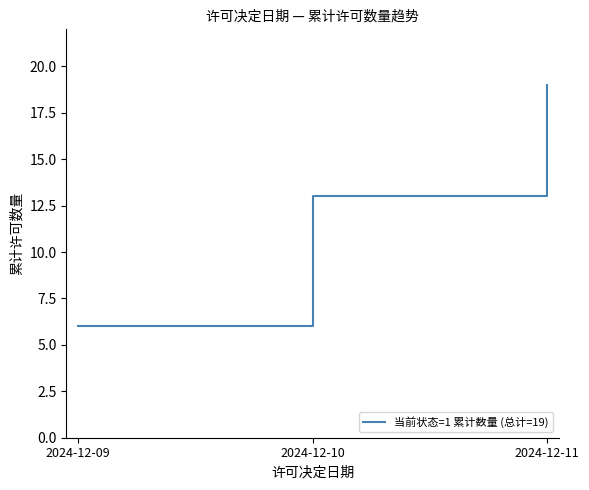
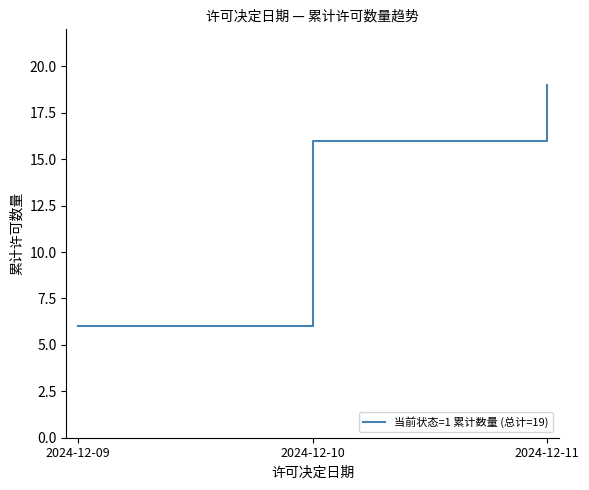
2024-12-10: 13 -> 16
